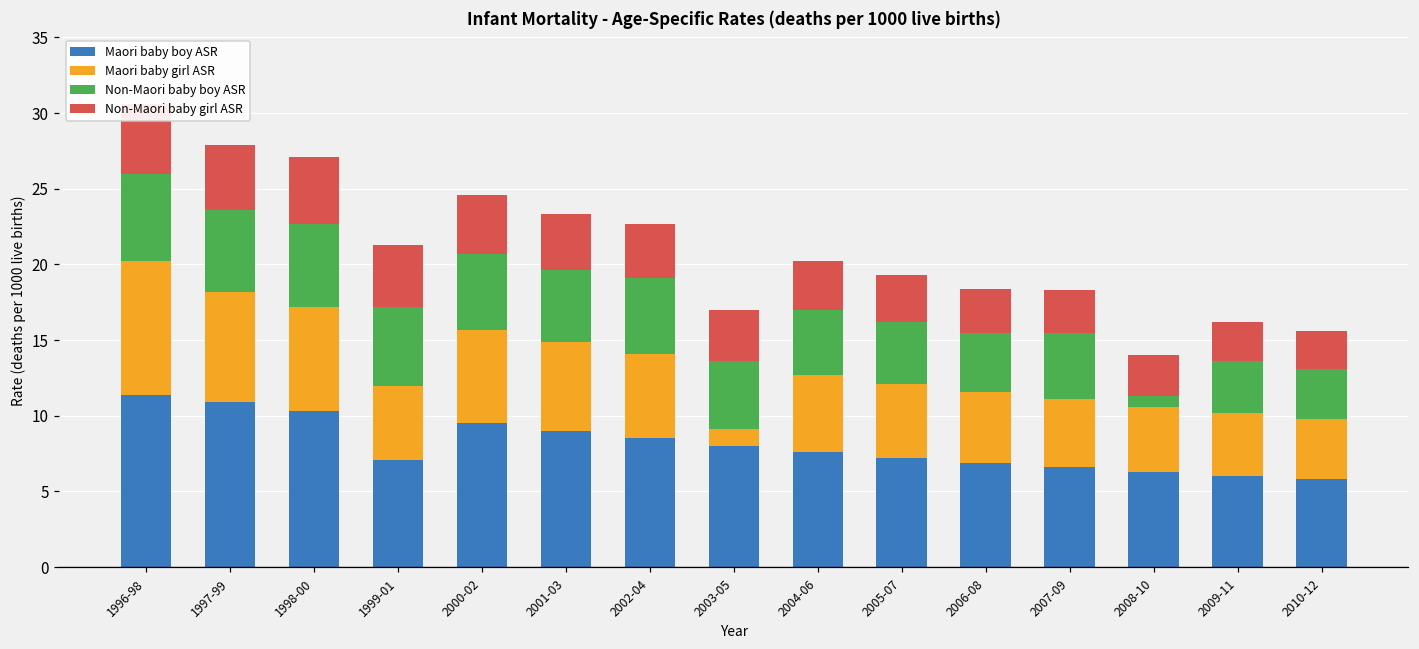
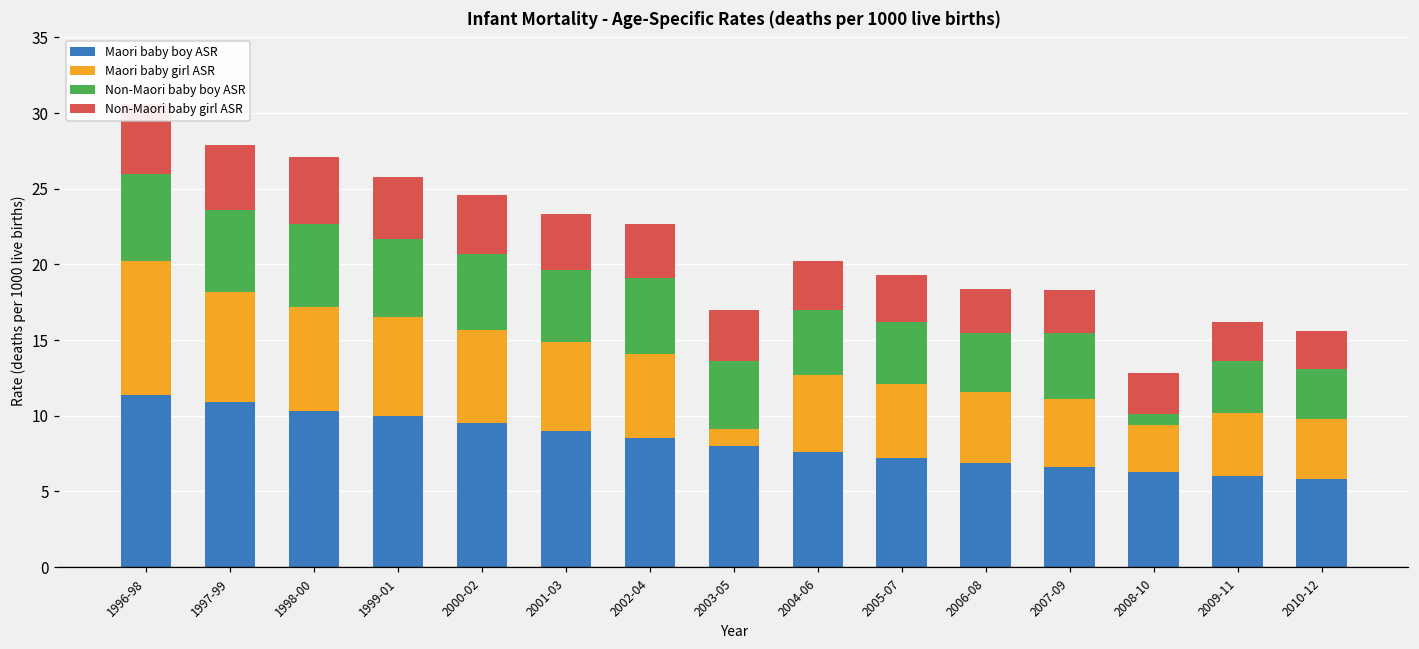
Maori baby boy ASR, 1999-01: 7.1 -> 10.0
Maori baby girl ASR, 1999-01: 4.9 -> 6.5
Maori baby girl ASR, 2008-10: 4.3 -> 3.1
